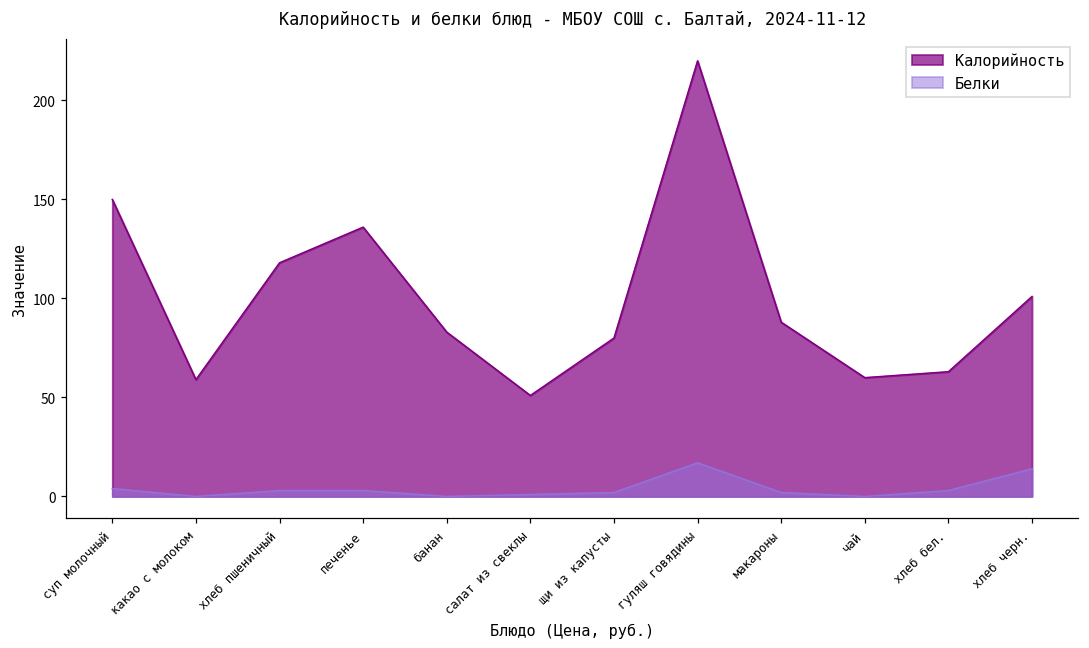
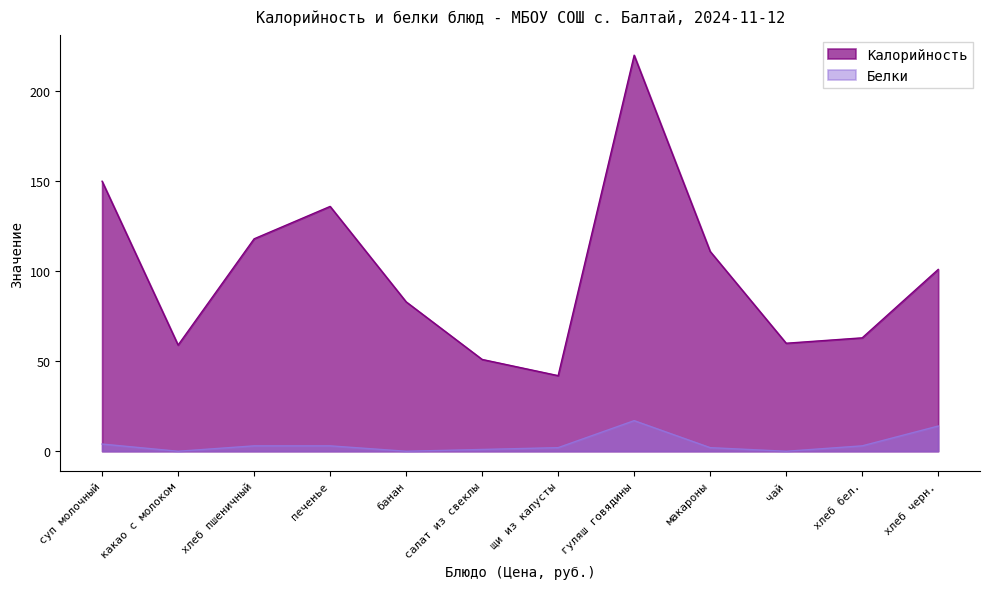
Калорийность, щи из капусты: 80 -> 42
Калорийность, макароны: 88 -> 111
